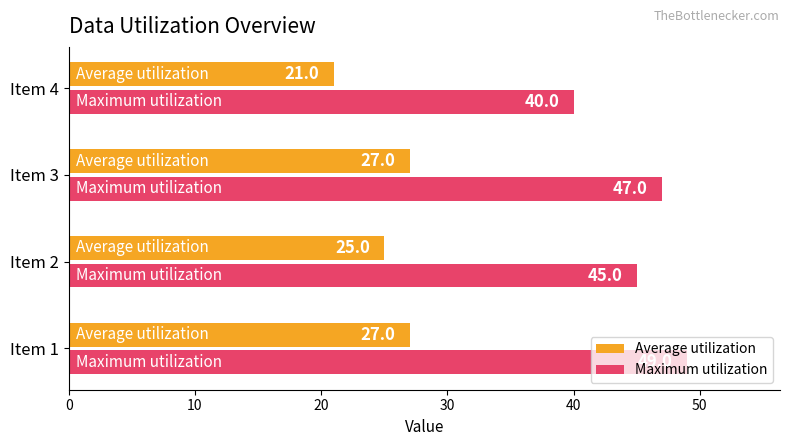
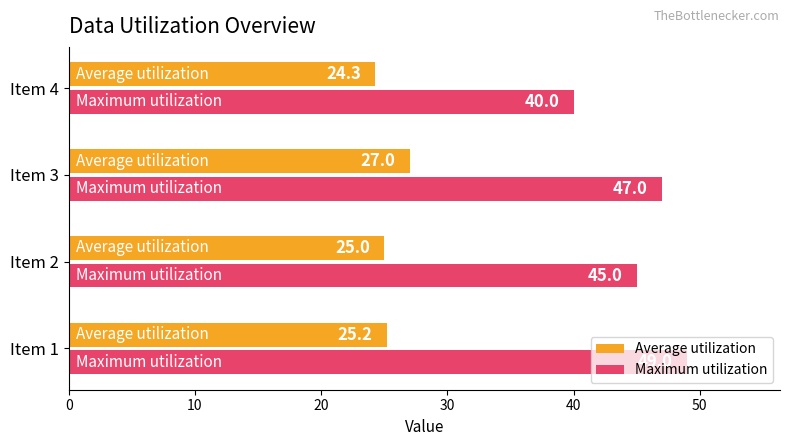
Average utilization, Item 4: 21.0 -> 24.3
Average utilization, Item 1: 27.0 -> 25.2
